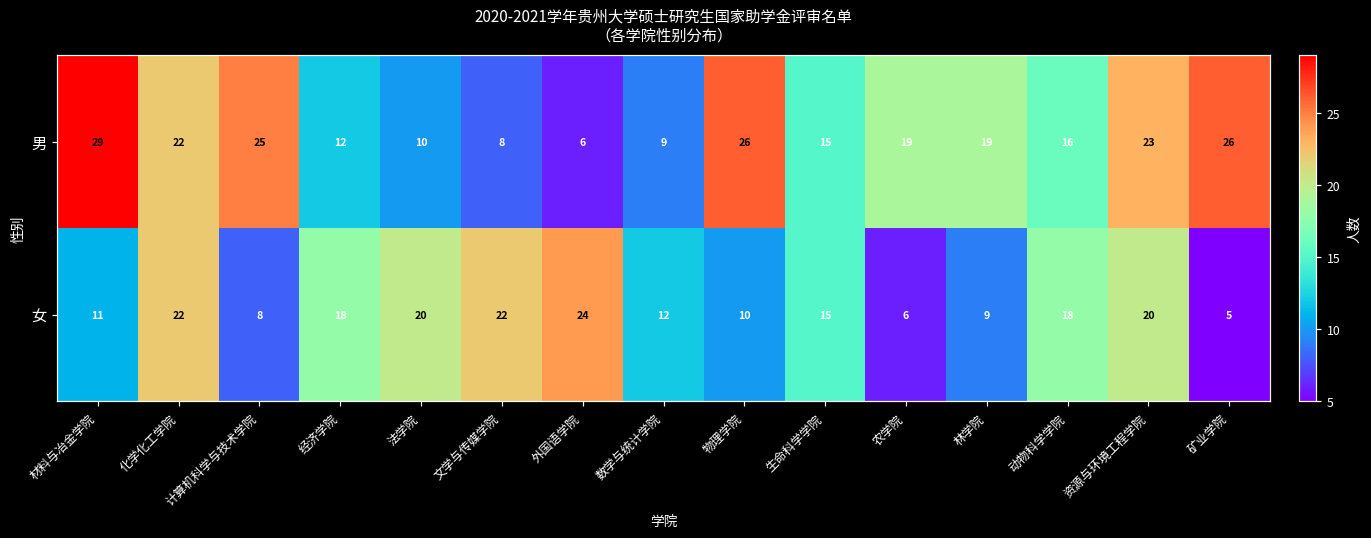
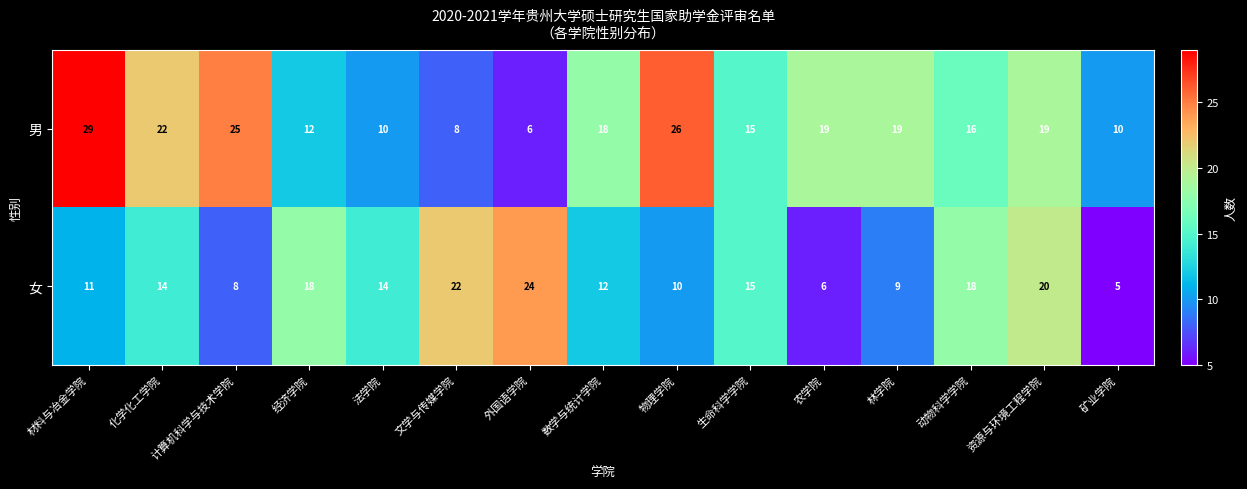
男, 数学与统计学院: 9 -> 18
男, 资源与环境工程学院: 23 -> 19
男, 矿业学院: 26 -> 10
女, 化学化工学院: 22 -> 14
女, 法学院: 20 -> 14
